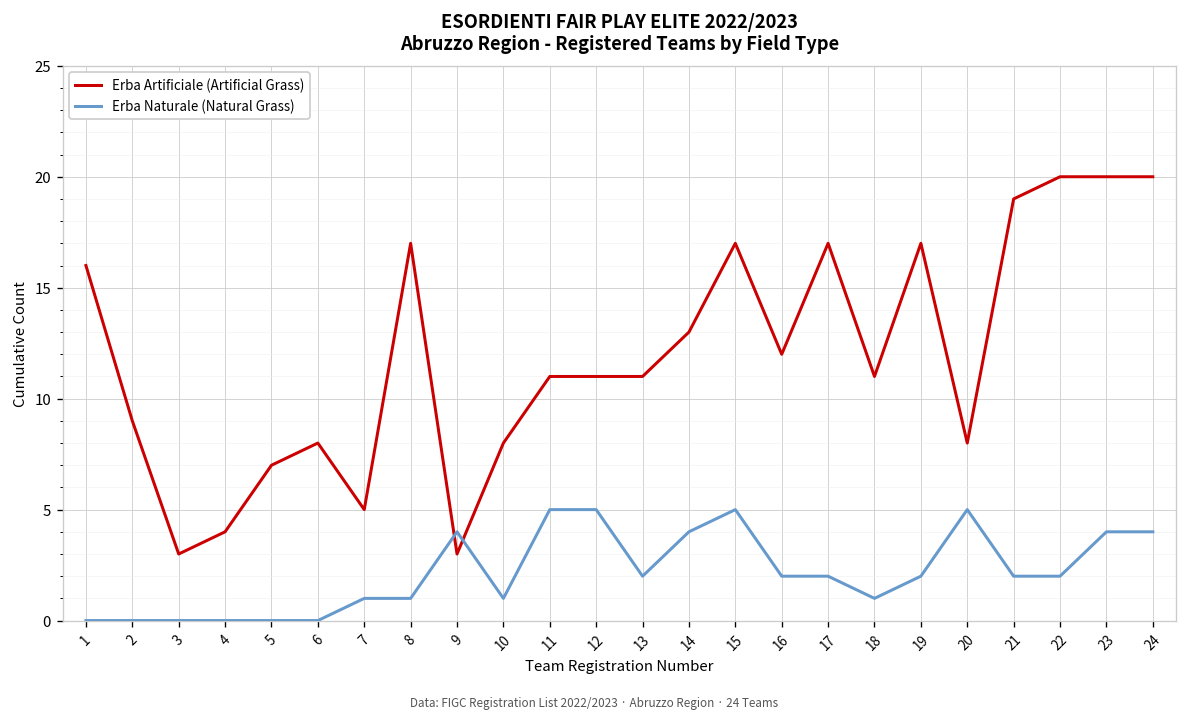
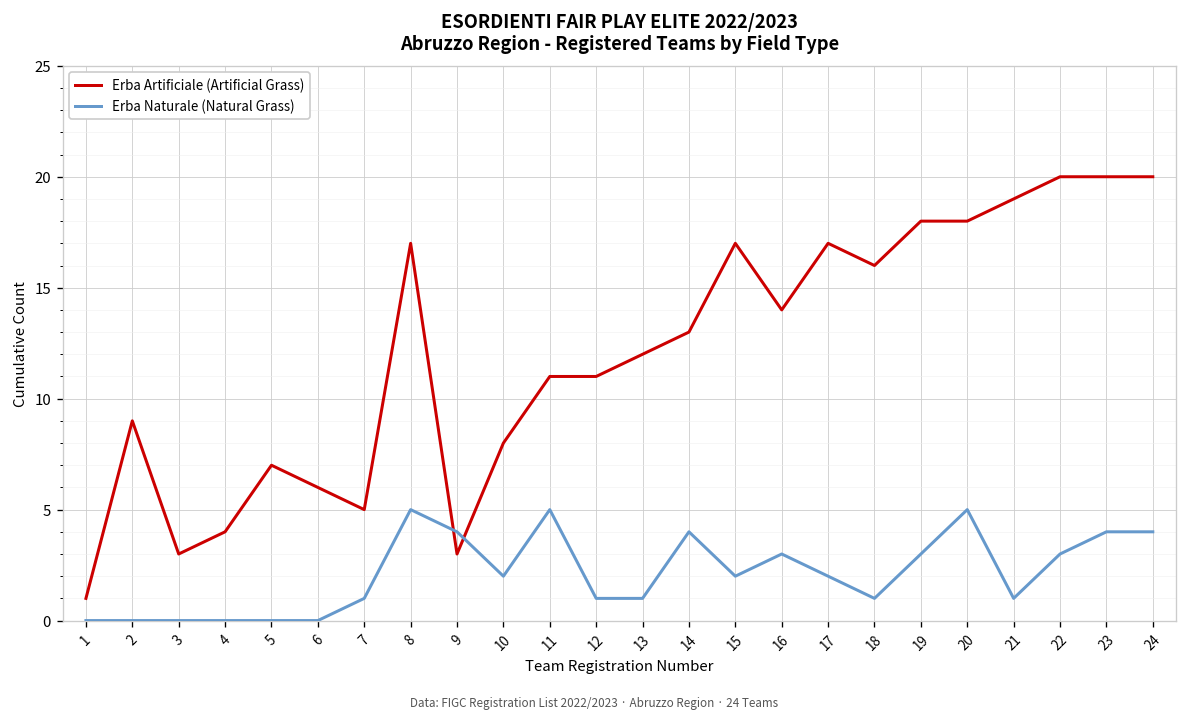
Erba Artificiale (Artificial Grass), 1: 16 -> 1
Erba Artificiale (Artificial Grass), 6: 8 -> 6
Erba Naturale (Natural Grass), 8: 1 -> 5
Erba Naturale (Natural Grass), 10: 1 -> 2
Erba Naturale (Natural Grass), 12: 5 -> 1
Erba Artificiale (Artificial Grass), 13: 11 -> 12
Erba Naturale (Natural Grass), 13: 2 -> 1
Erba Naturale (Natural Grass), 15: 5 -> 2
Erba Artificiale (Artificial Grass), 16: 12 -> 14
Erba Naturale (Natural Grass), 16: 2 -> 3
Erba Artificiale (Artificial Grass), 18: 11 -> 16
Erba Artificiale (Artificial Grass), 19: 17 -> 18
Erba Naturale (Natural Grass), 19: 2 -> 3
Erba Artificiale (Artificial Grass), 20: 8 -> 18
Erba Naturale (Natural Grass), 21: 2 -> 1
Erba Naturale (Natural Grass), 22: 2 -> 3
